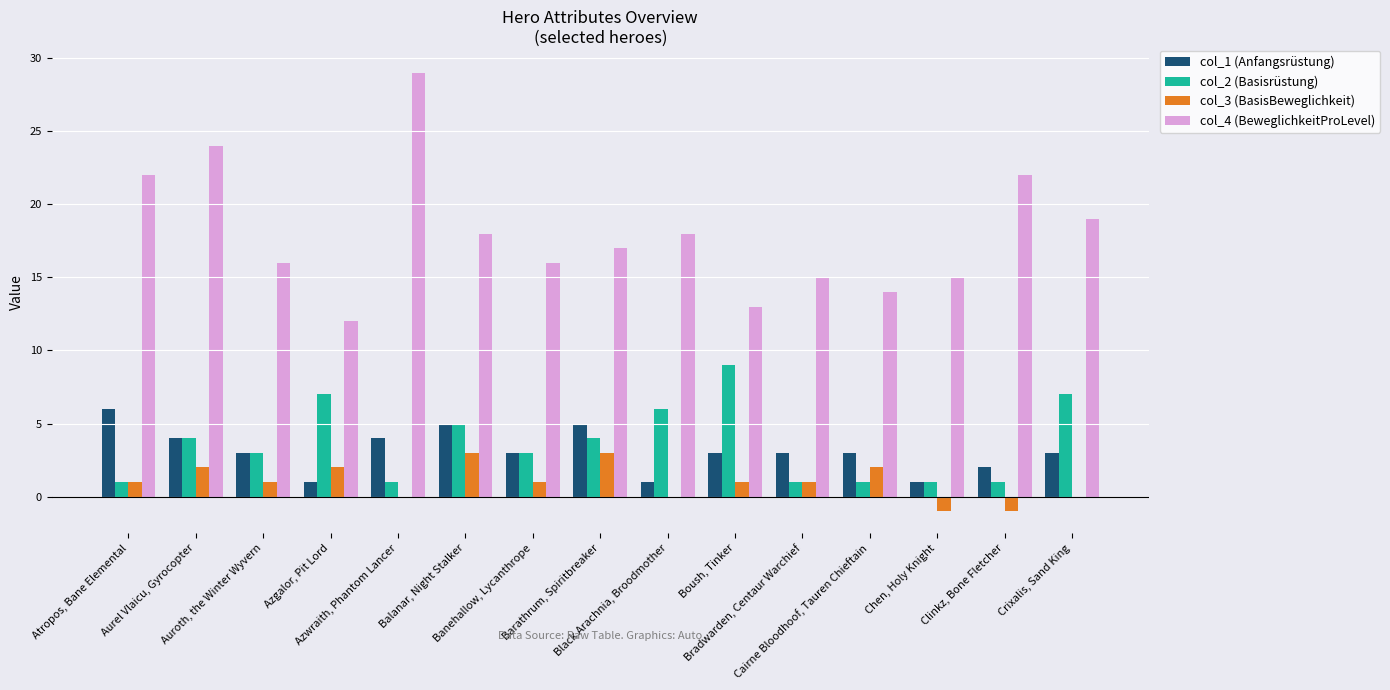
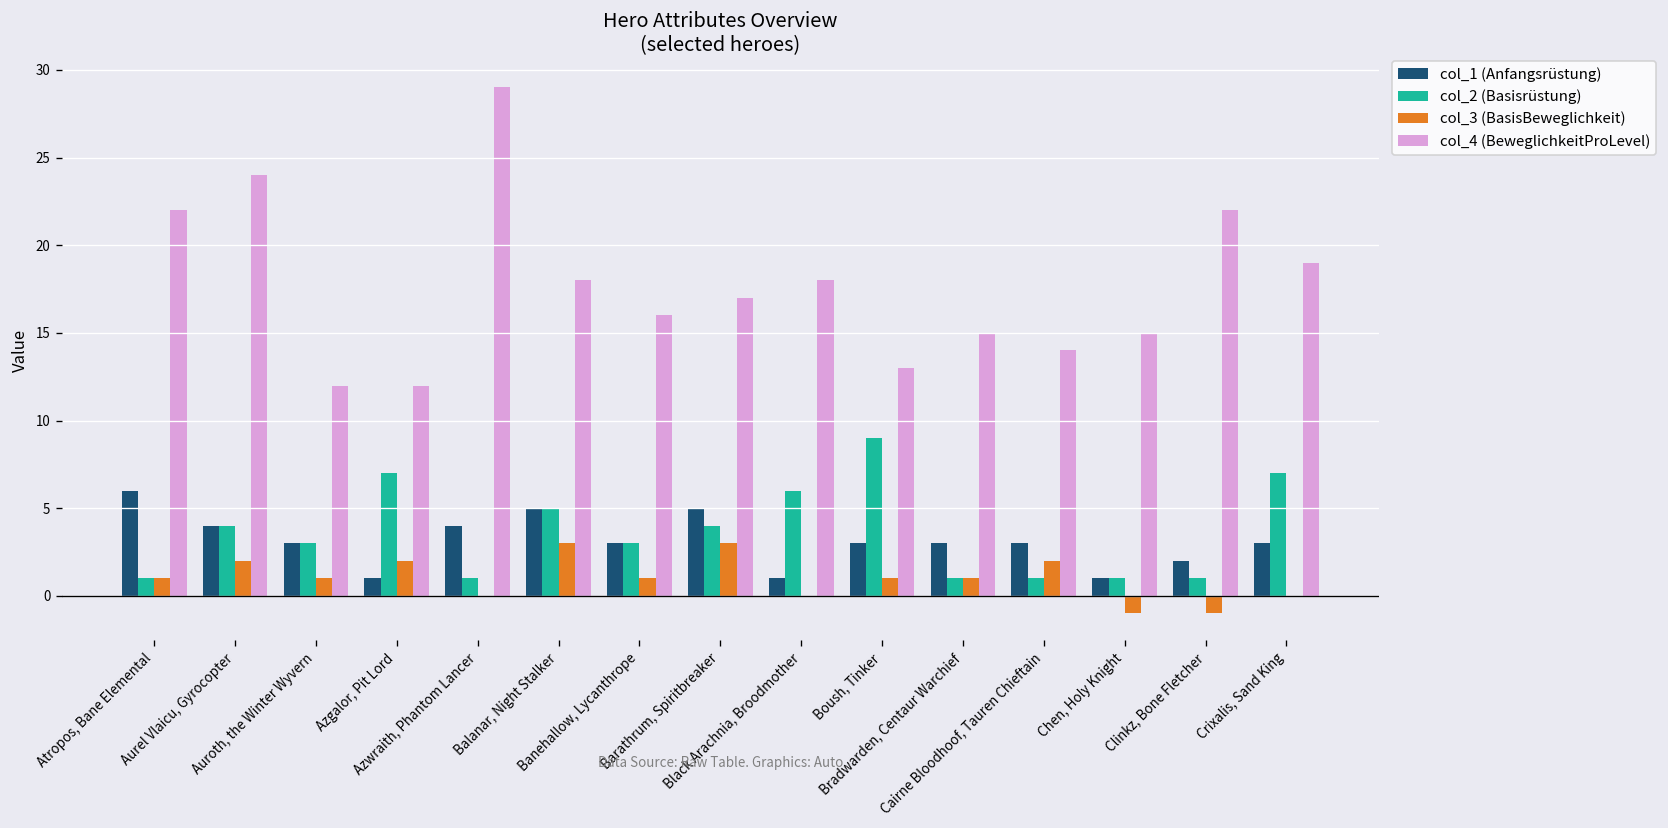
col_4 (BeweglichkeitProLevel), Auroth, the Winter Wyvern: 16 -> 12
